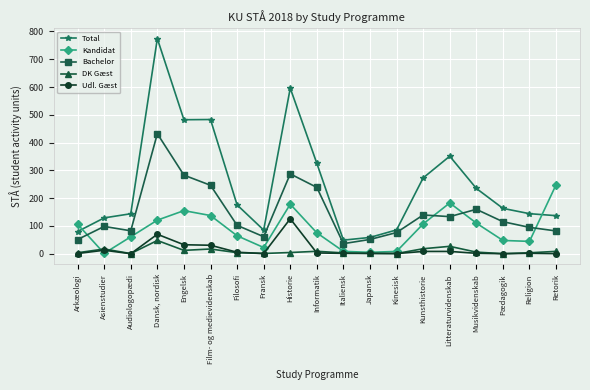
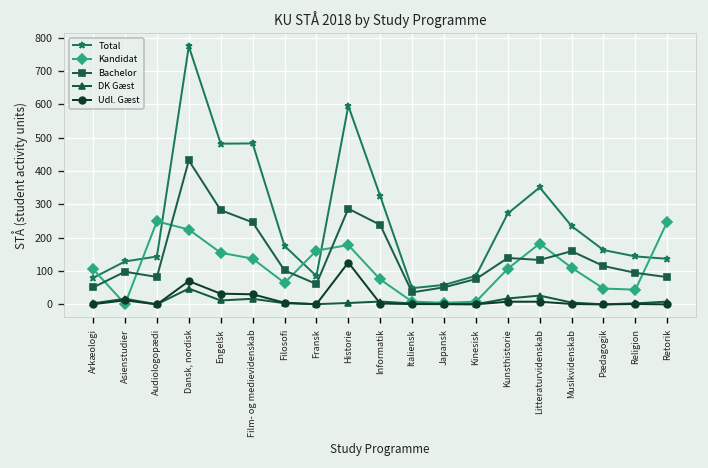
Kandidat, Audiologopædi: 60 -> 250
Kandidat, Dansk, nordisk: 120 -> 220
Kandidat, Fransk: 20 -> 160
